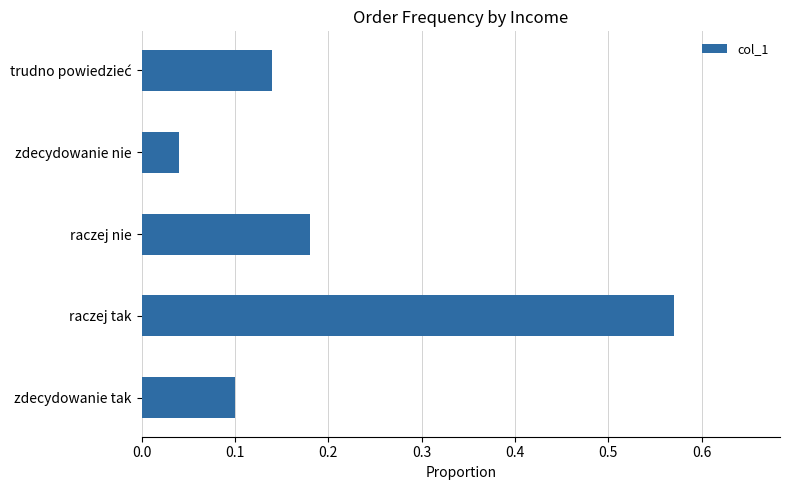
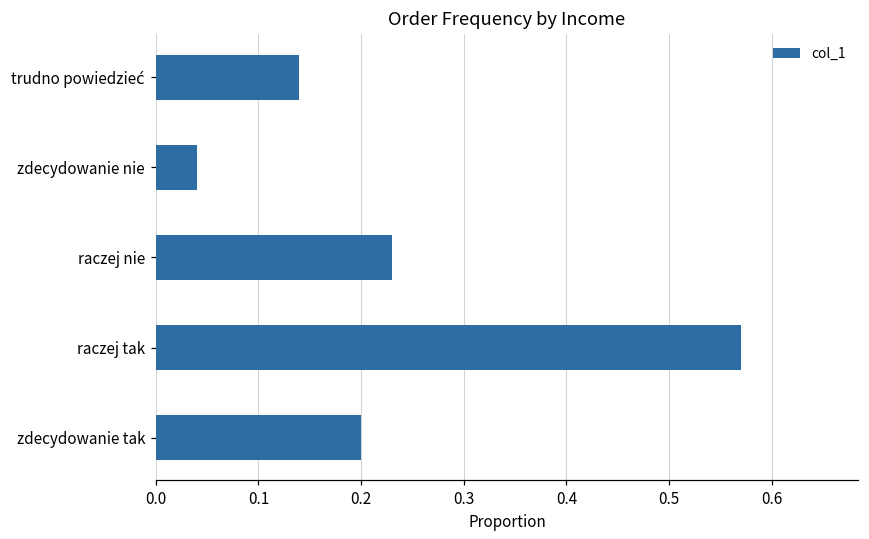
raczej nie: 0.18 -> 0.23
zdecydowanie tak: 0.1 -> 0.2
